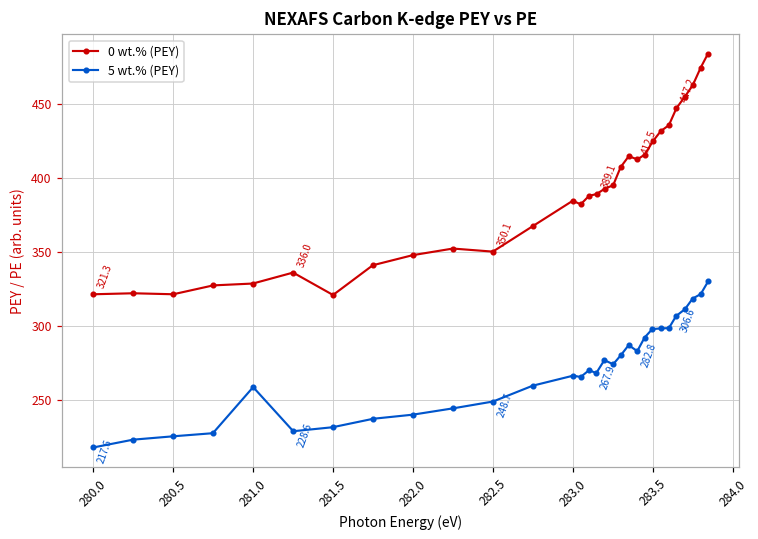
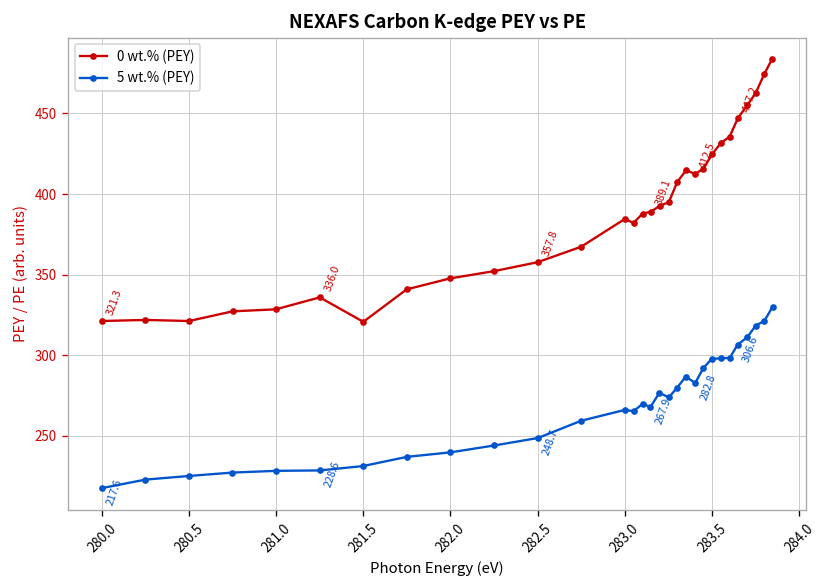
5 wt.% (PEY), 281.0: 258 -> 228
0 wt.% (PEY), 282.5: 350.1 -> 357.8
